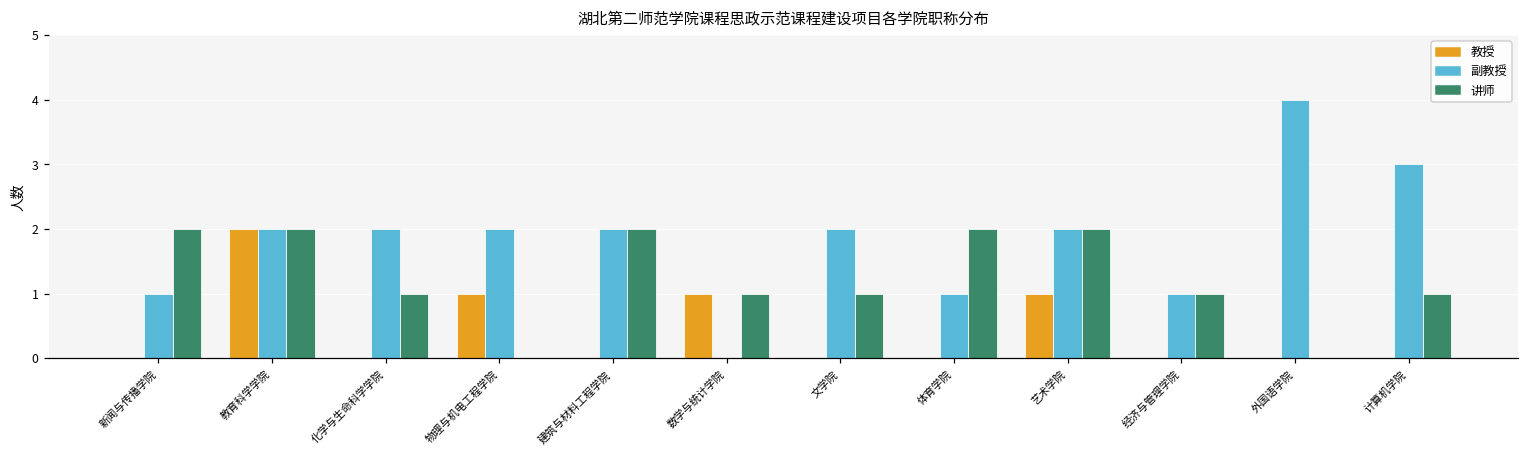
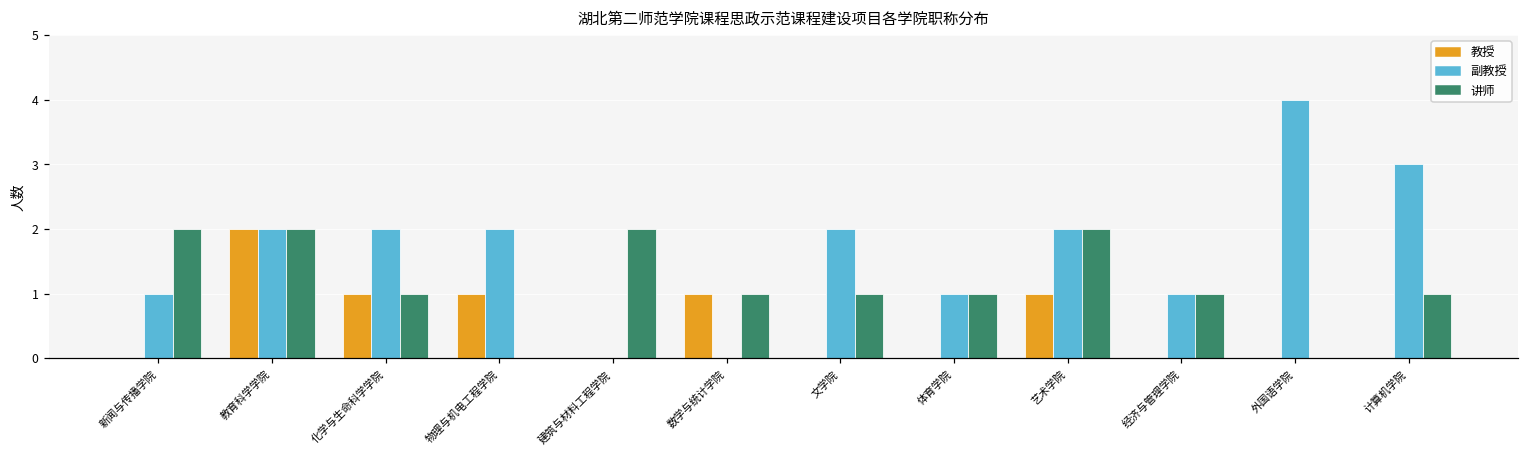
教授, 化学与生命科学学院: 0 -> 1
副教授, 建筑与材料工程学院: 2 -> 0
讲师, 体育学院: 2 -> 1
